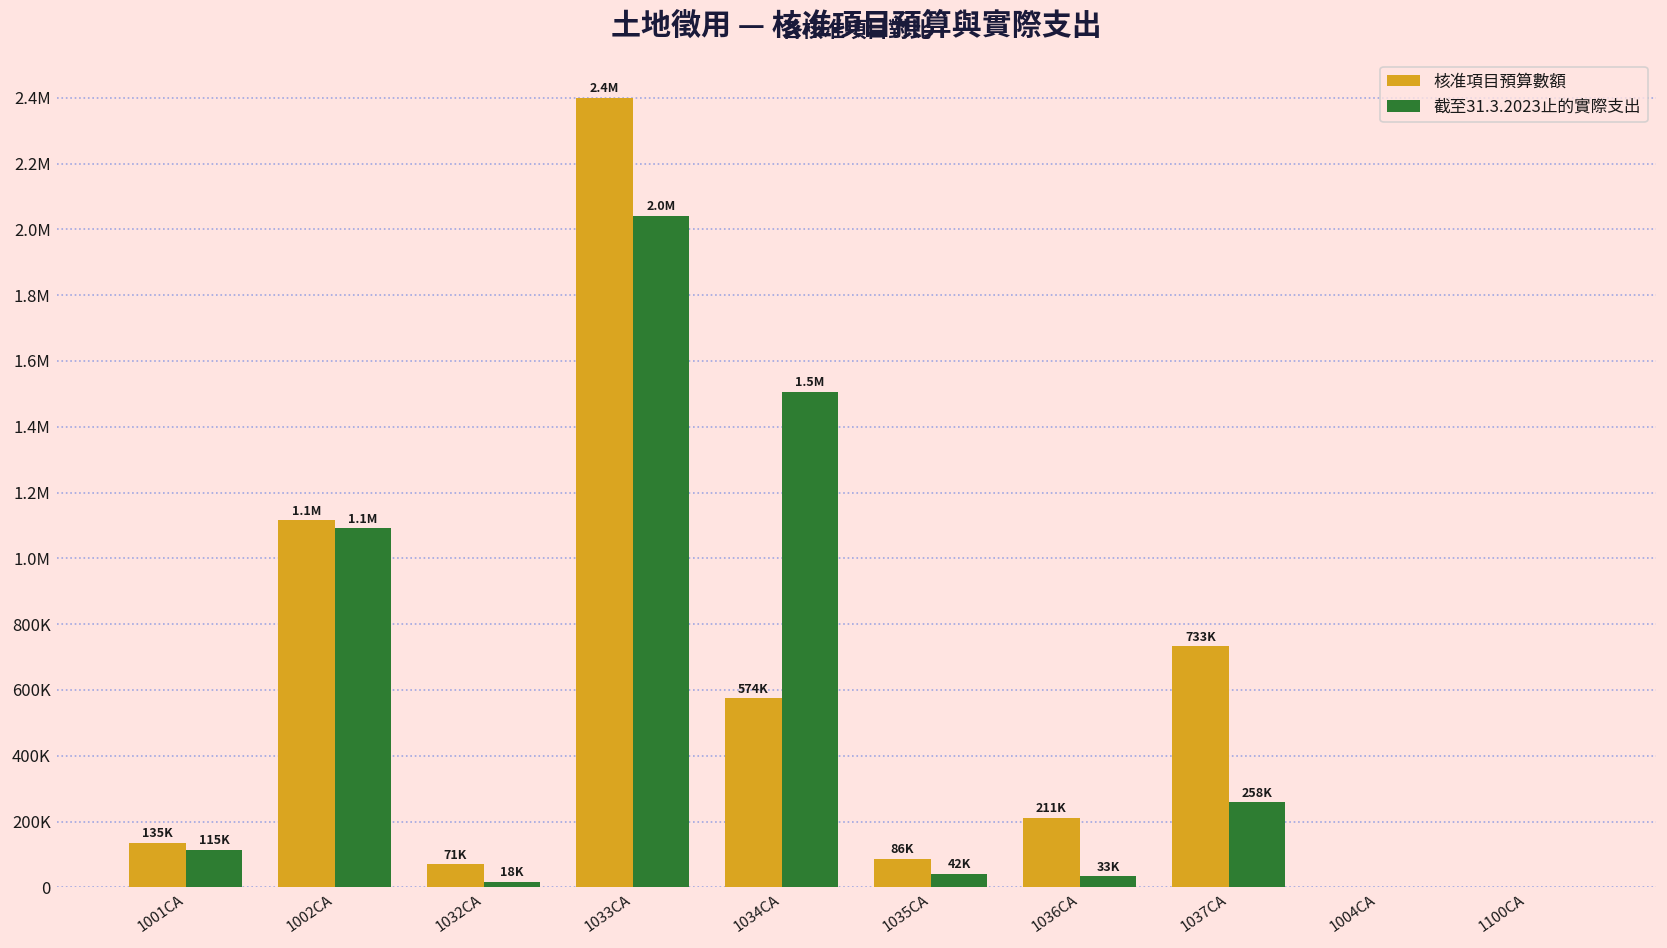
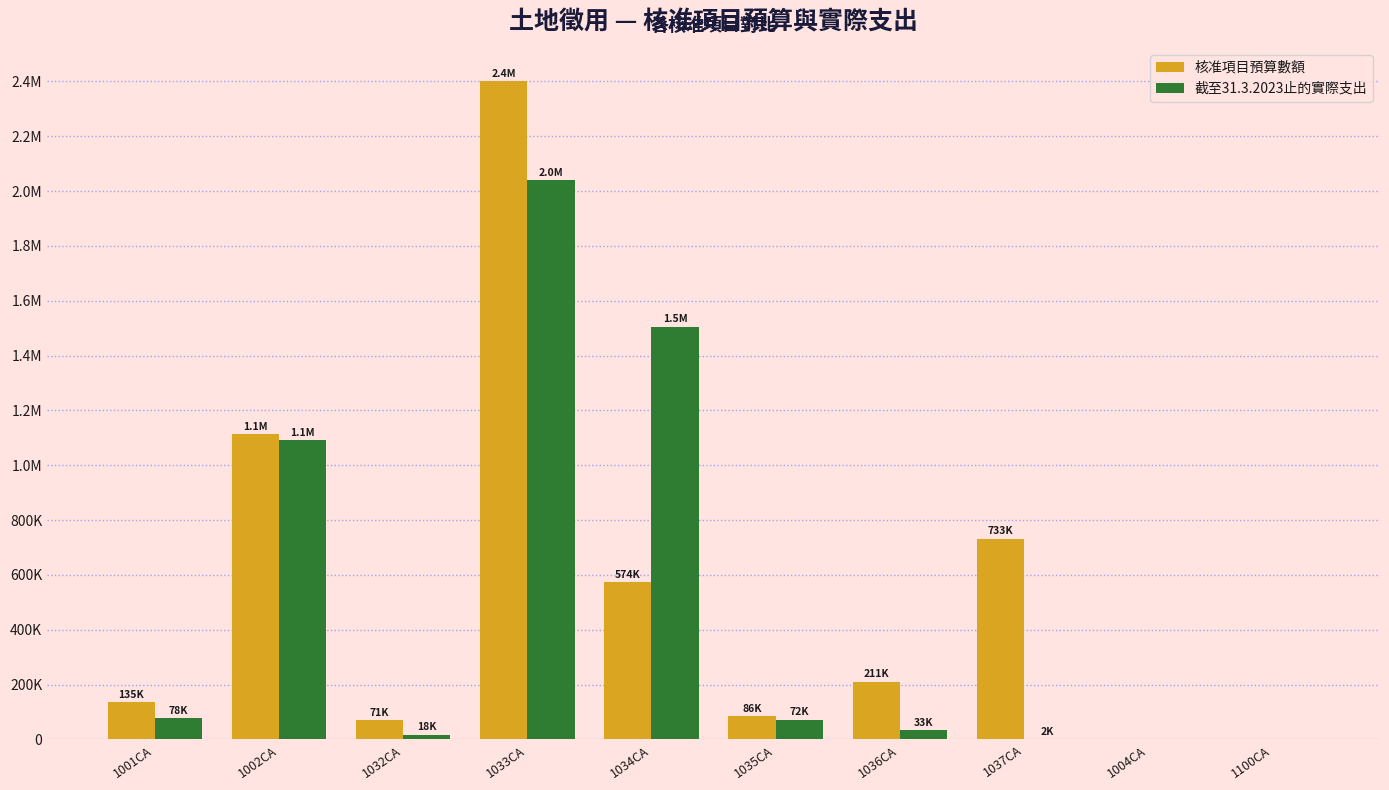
截至31.3.2023止的實際支出, 1001CA: 115K -> 78K
截至31.3.2023止的實際支出, 1035CA: 42K -> 72K
截至31.3.2023止的實際支出, 1037CA: 258K -> 2K
